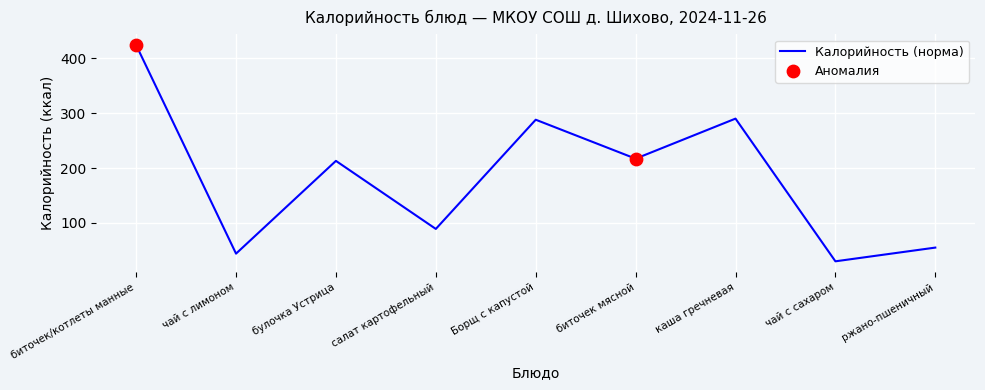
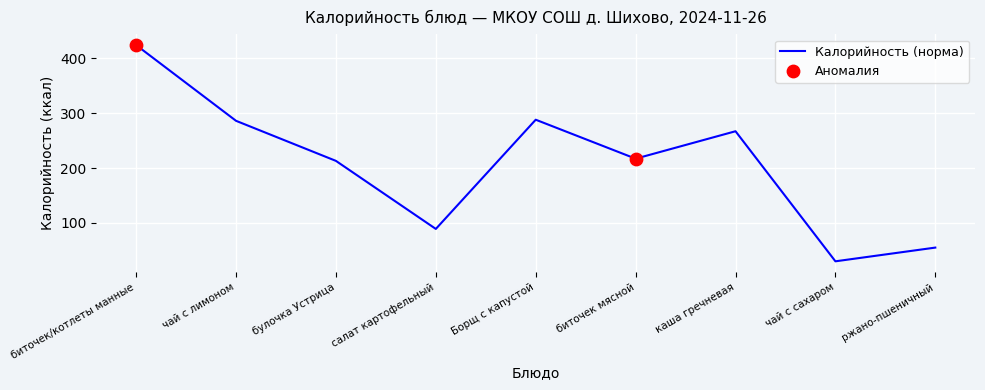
Калорийность (норма), чай с лимоном: 40 -> 290
Калорийность (норма), каша гречневая: 290 -> 270
